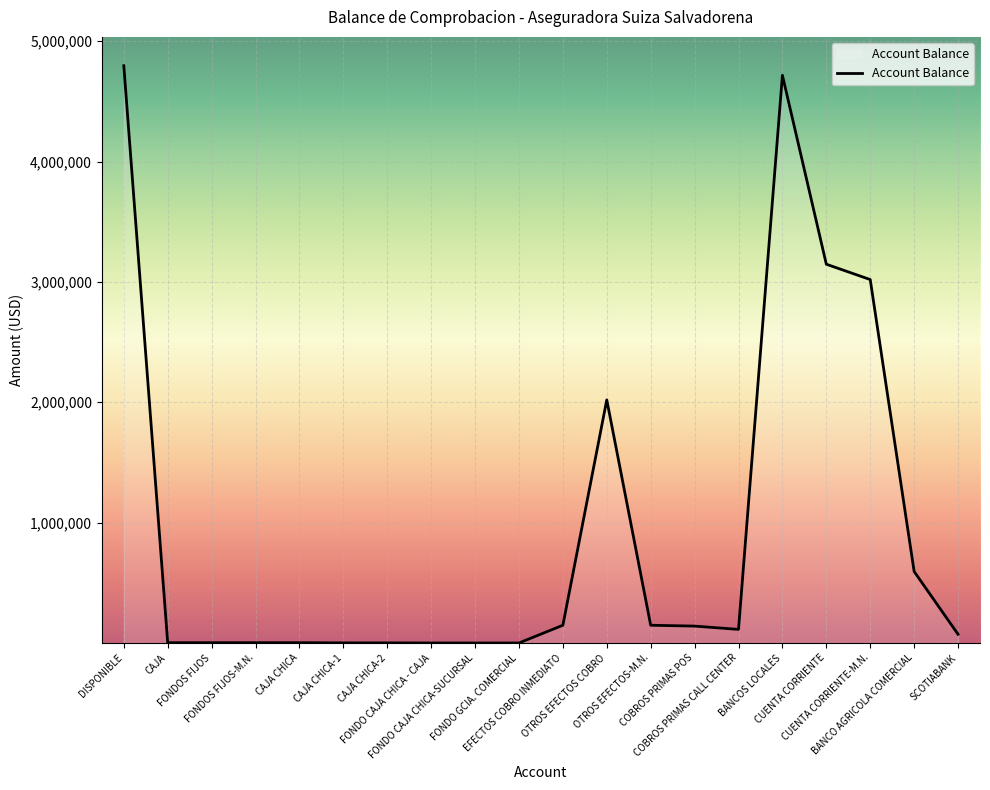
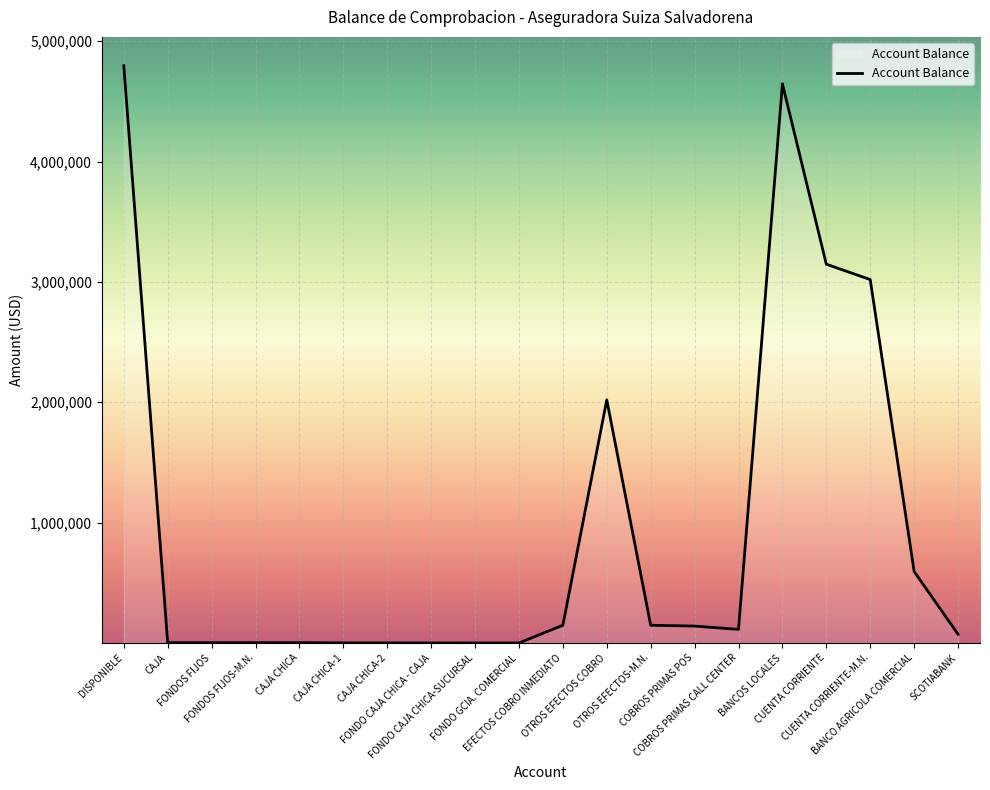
BANCOS LOCALES: 4,720,000 -> 4,650,000
